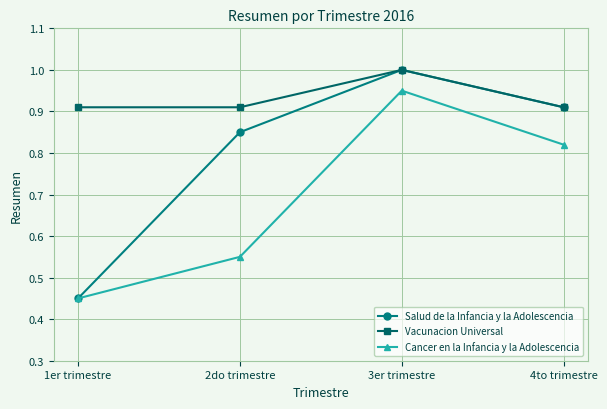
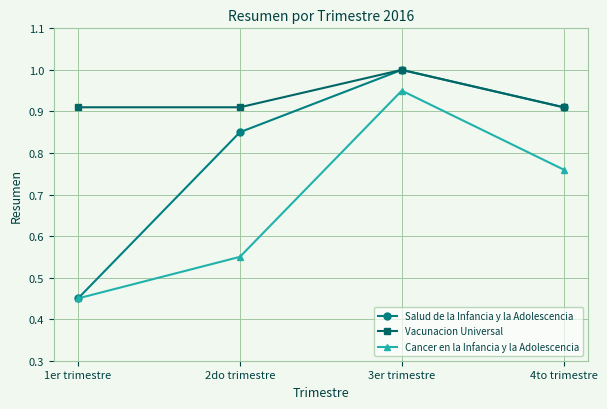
Cancer en la Infancia y la Adolescencia, 4to trimestre: 0.82 -> 0.76
